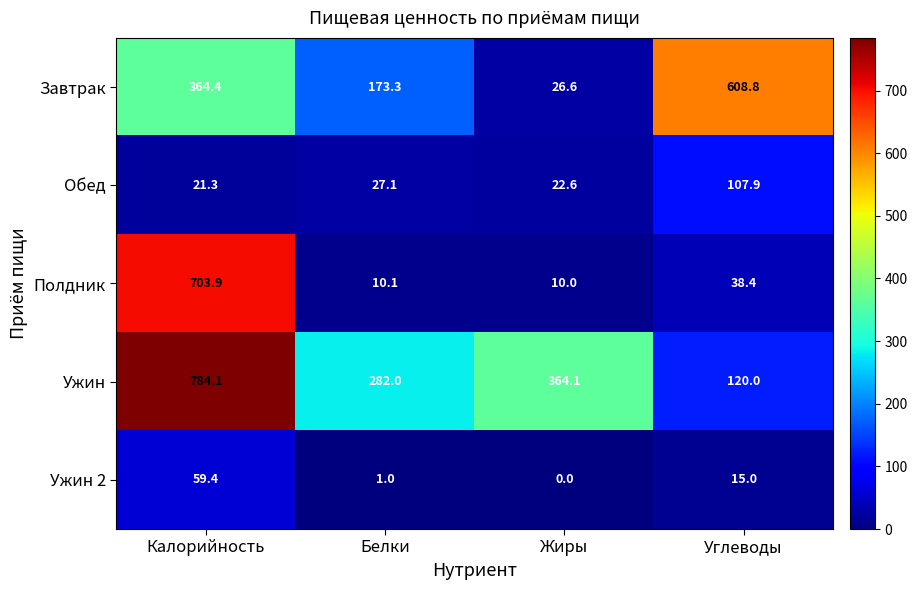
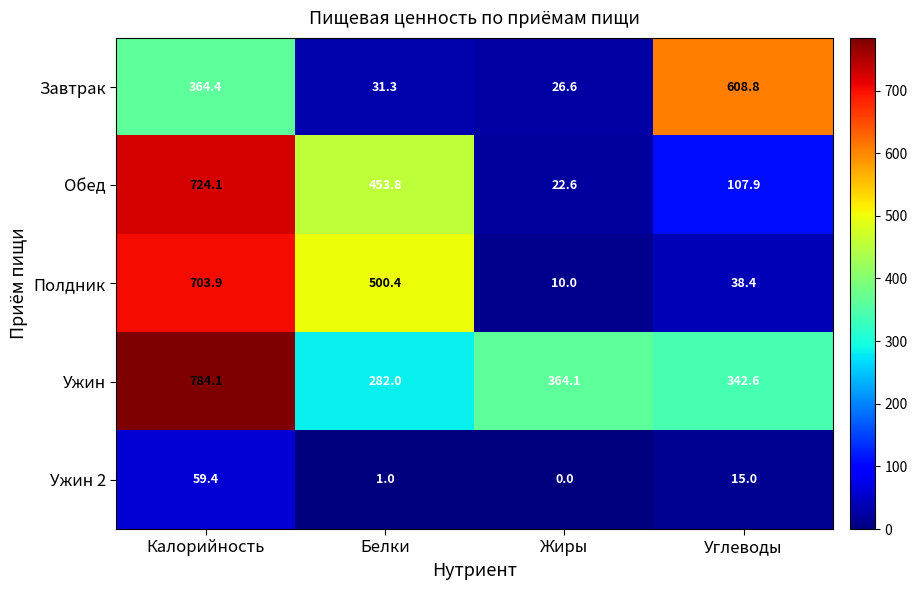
Завтрак, Белки: 173.3 -> 31.3
Обед, Калорийность: 21.3 -> 724.1
Обед, Белки: 27.1 -> 453.8
Полдник, Белки: 10.1 -> 500.4
Ужин, Углеводы: 120.0 -> 342.6
